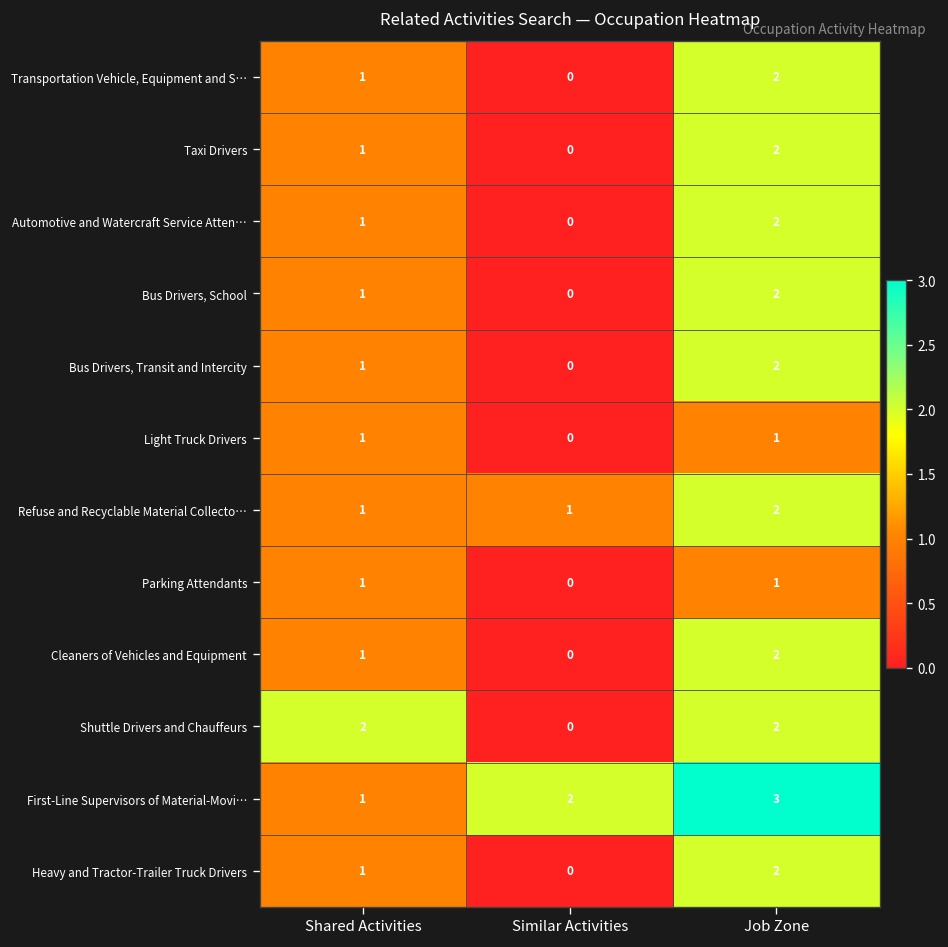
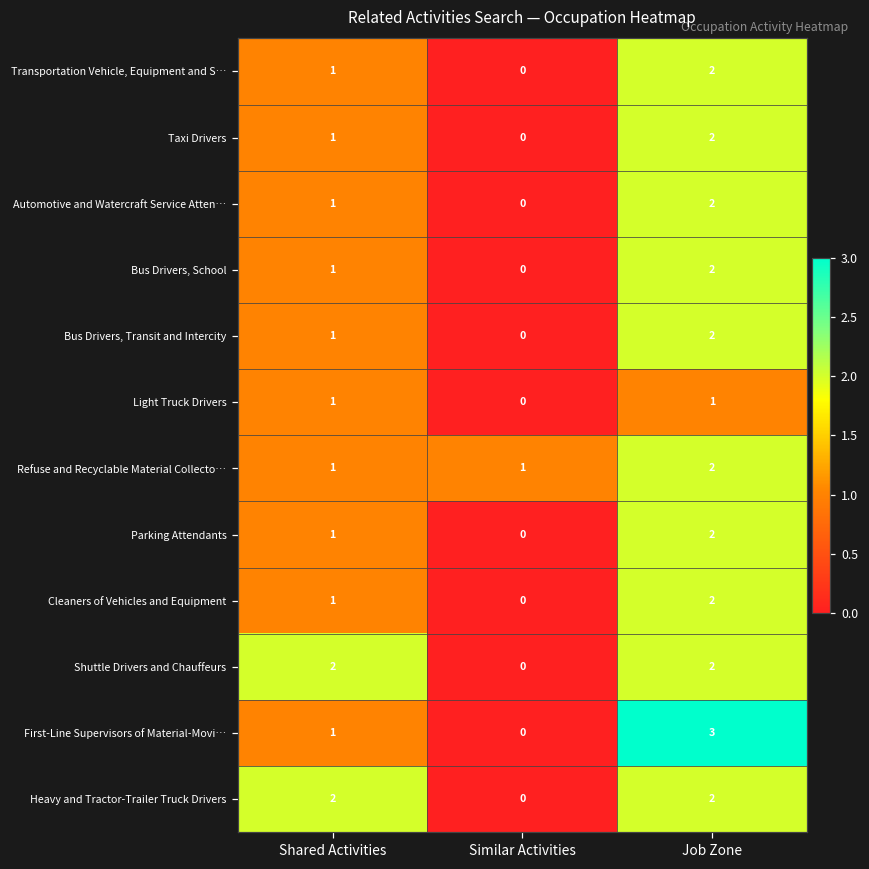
Parking Attendants, Job Zone: 1 -> 2
First-Line Supervisors of Material-Movi…, Similar Activities: 2 -> 0
Heavy and Tractor-Trailer Truck Drivers, Shared Activities: 1 -> 2
